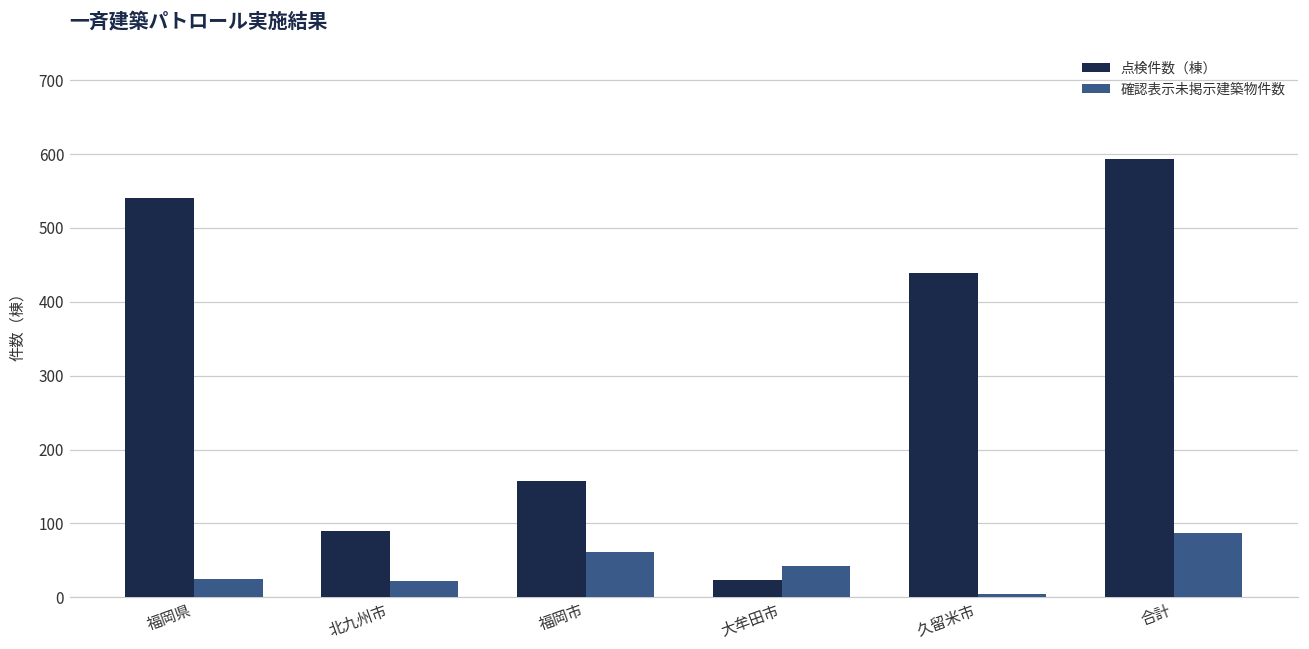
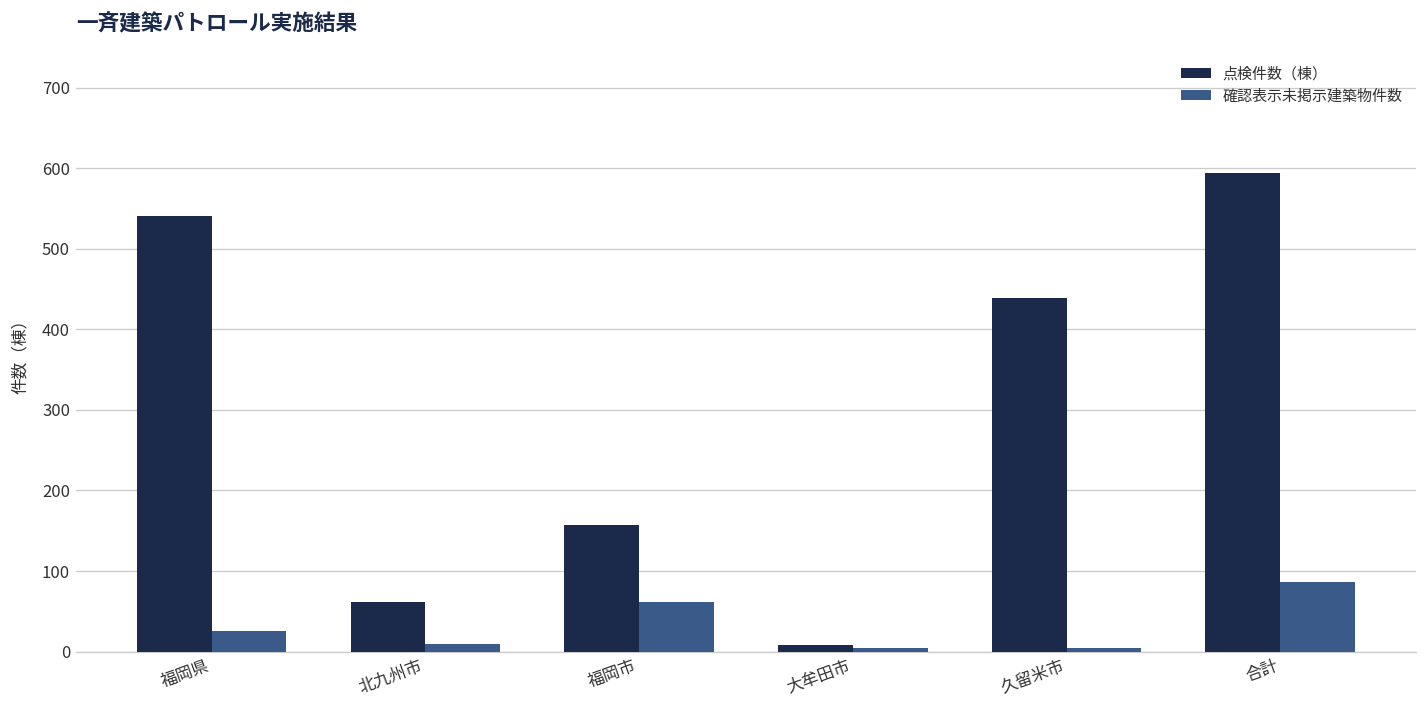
点検件数（棟）, 北九州市: 90 -> 60
確認表示未掲示建築物件数, 北九州市: 20 -> 10
点検件数（棟）, 大牟田市: 20 -> 10
確認表示未掲示建築物件数, 大牟田市: 40 -> 10
